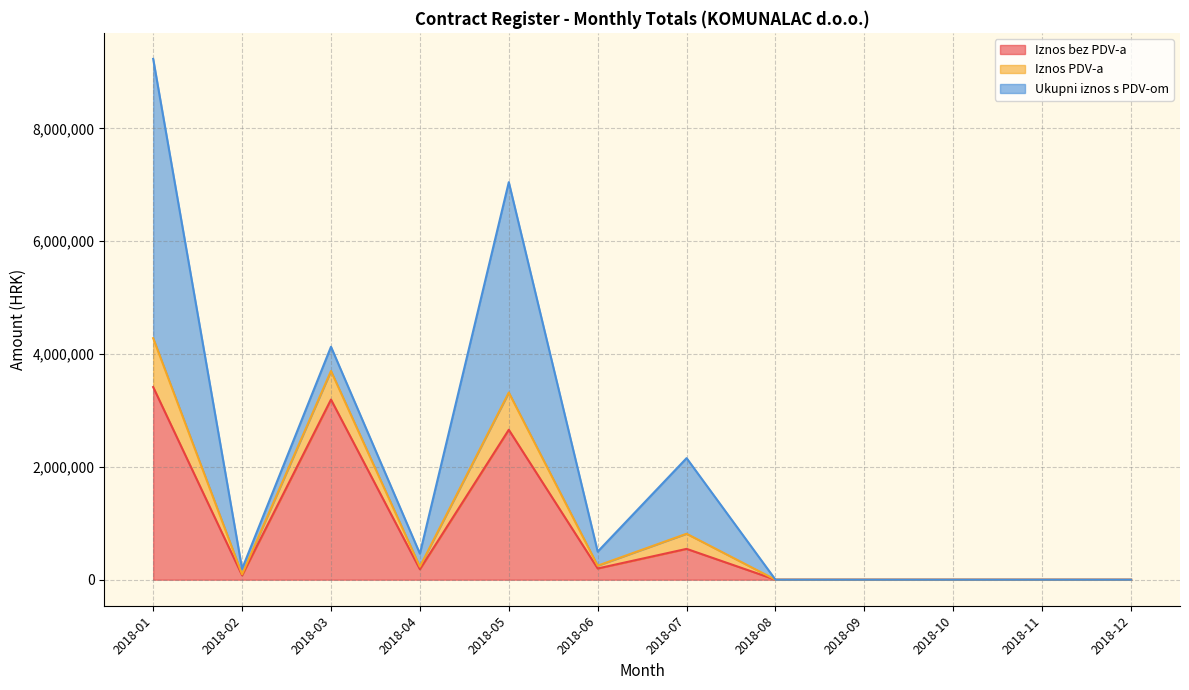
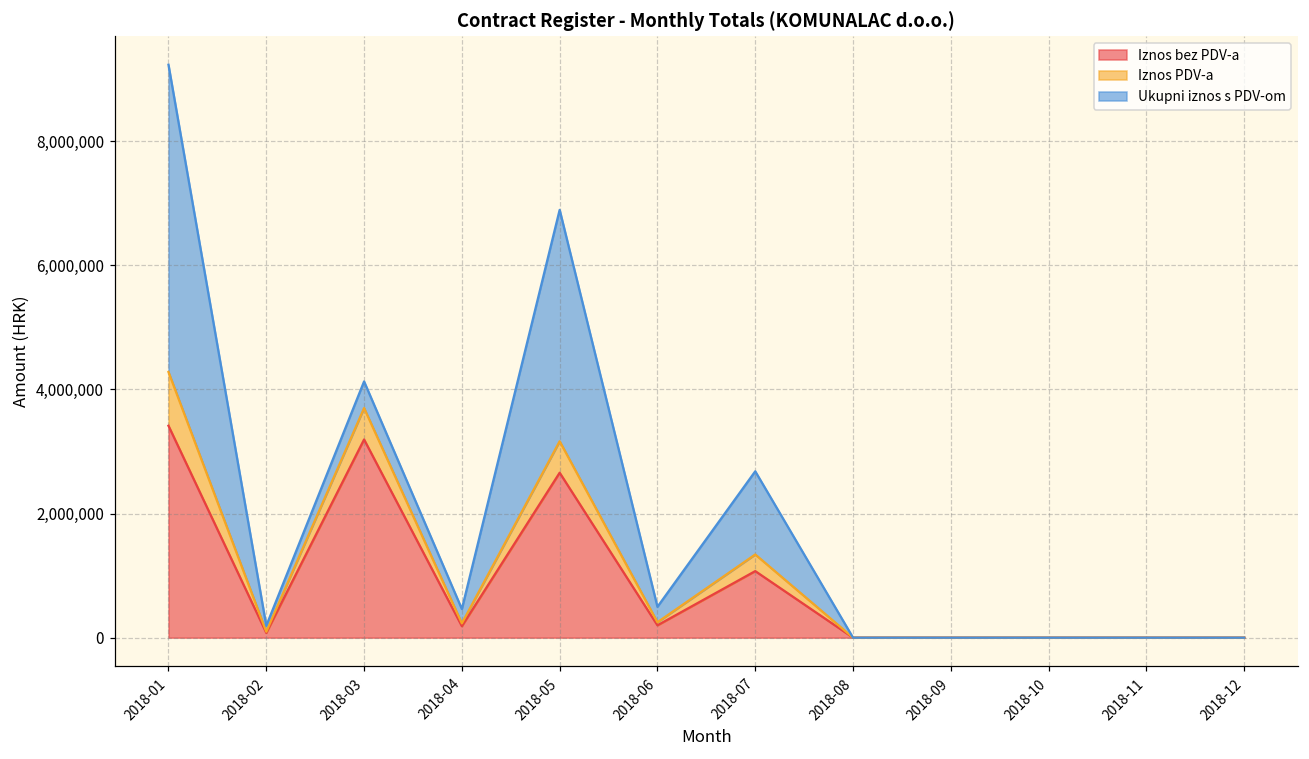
Iznos PDV-a, 2018-05: 700,000 -> 500,000
Iznos bez PDV-a, 2018-07: 500,000 -> 1,100,000
